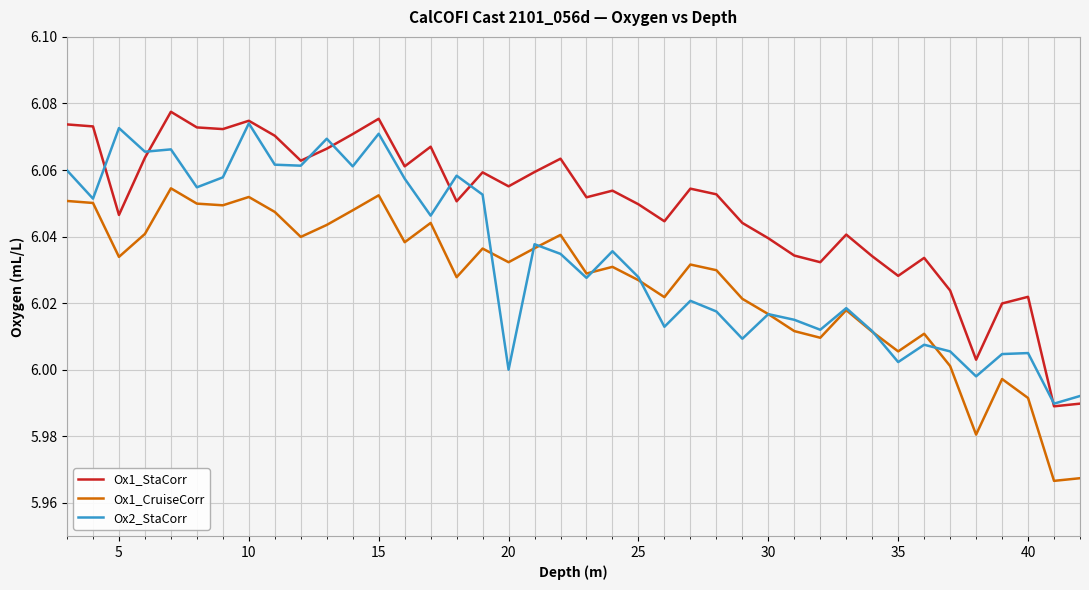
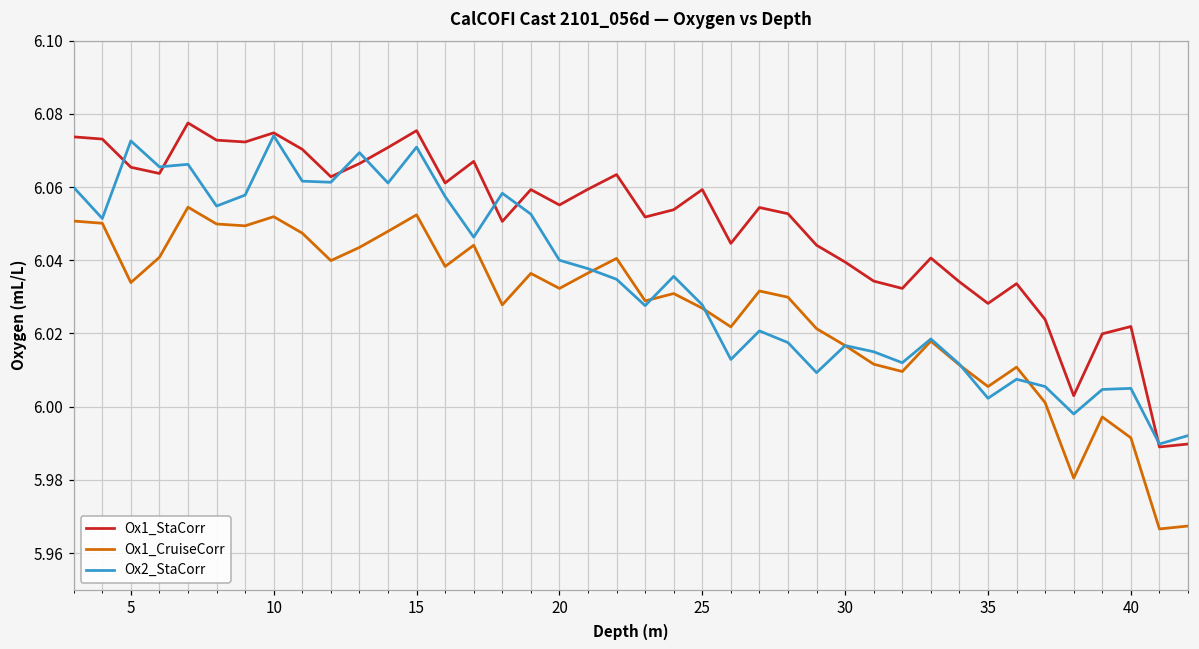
Ox1_StaCorr, 5: 6.047 -> 6.065
Ox2_StaCorr, 20: 6.00 -> 6.04
Ox1_StaCorr, 25: 6.050 -> 6.059
